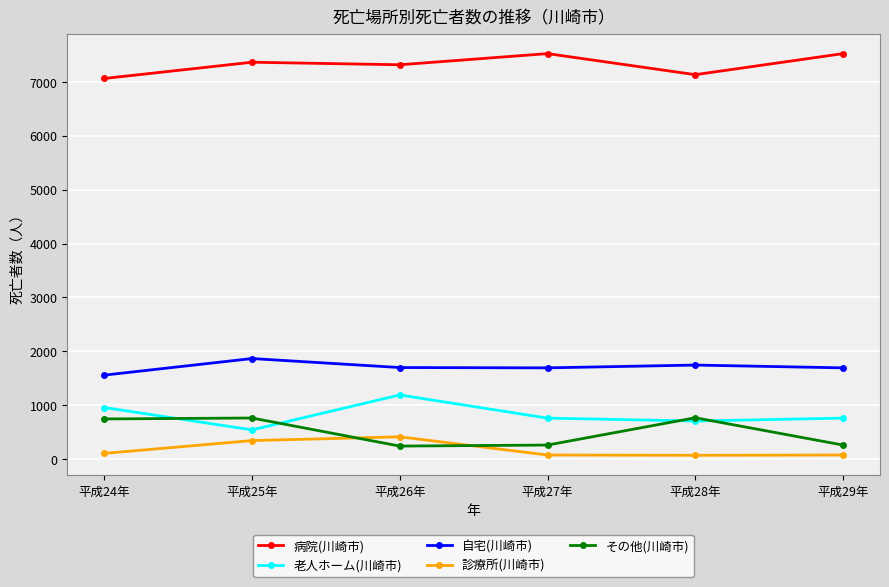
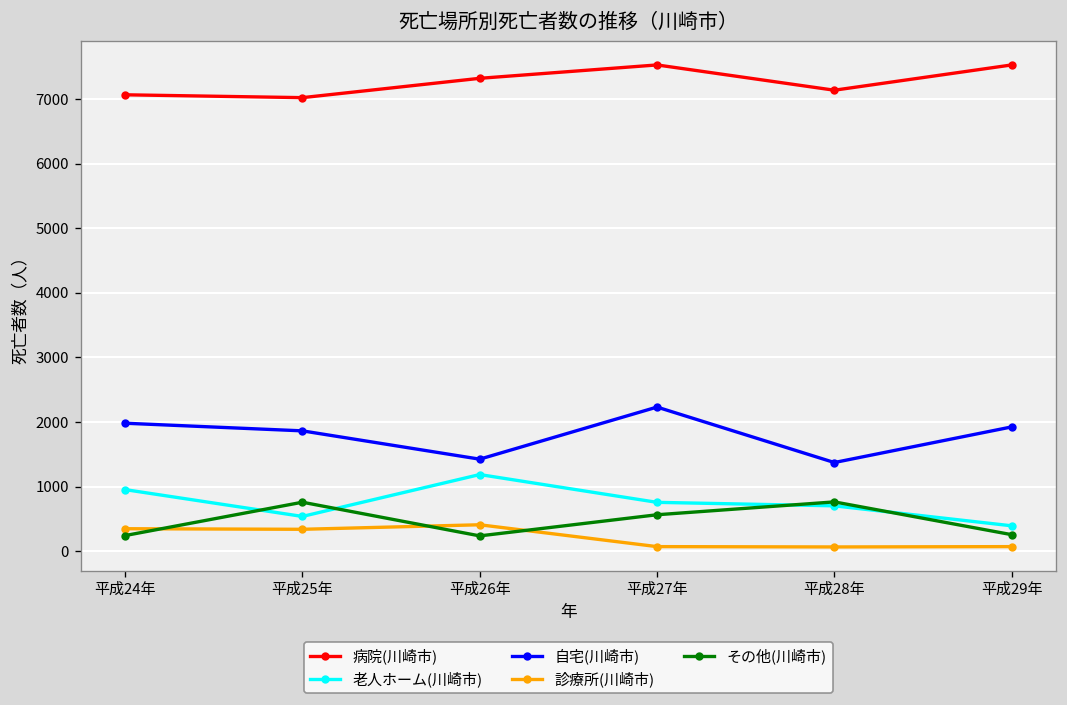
自宅(川崎市), 平成24年: 1600 -> 2000
診療所(川崎市), 平成24年: 100 -> 400
その他(川崎市), 平成24年: 700 -> 200
病院(川崎市), 平成25年: 7400 -> 7000
自宅(川崎市), 平成26年: 1700 -> 1400
自宅(川崎市), 平成27年: 1700 -> 2200
その他(川崎市), 平成27年: 300 -> 600
自宅(川崎市), 平成28年: 1700 -> 1400
老人ホーム(川崎市), 平成29年: 800 -> 400
自宅(川崎市), 平成29年: 1700 -> 1900
